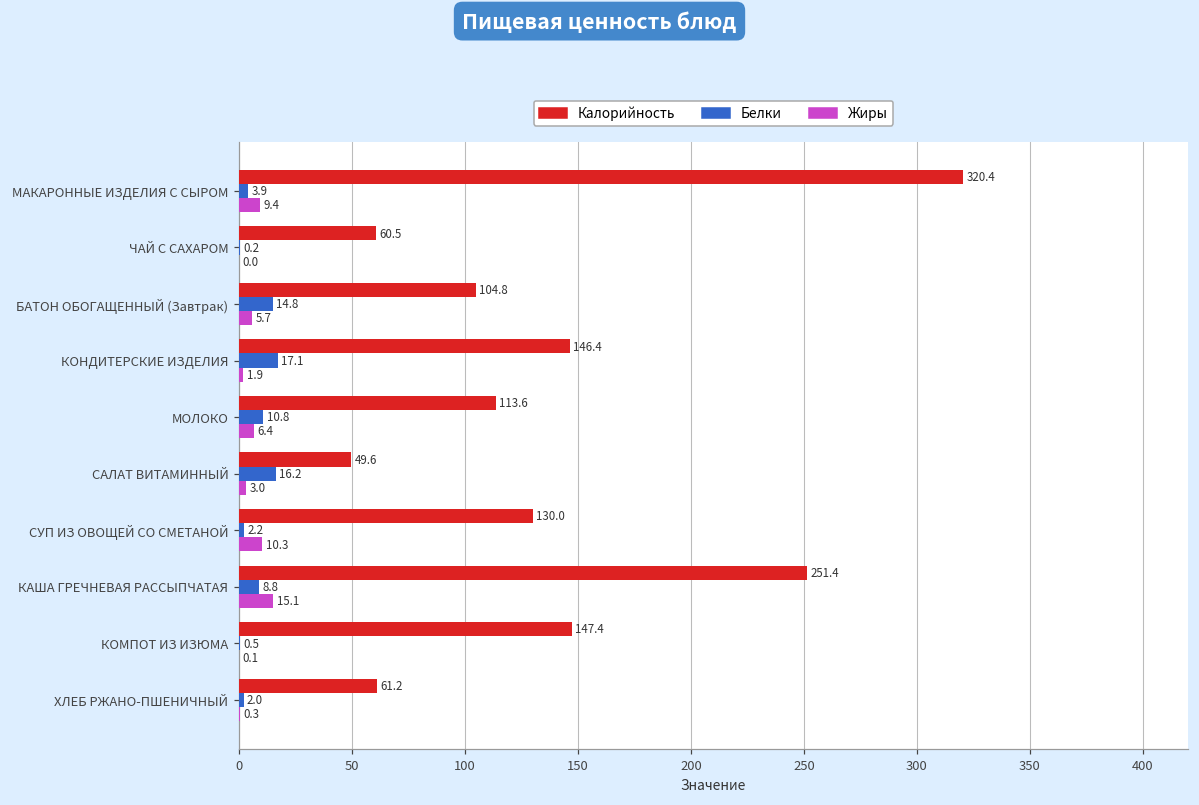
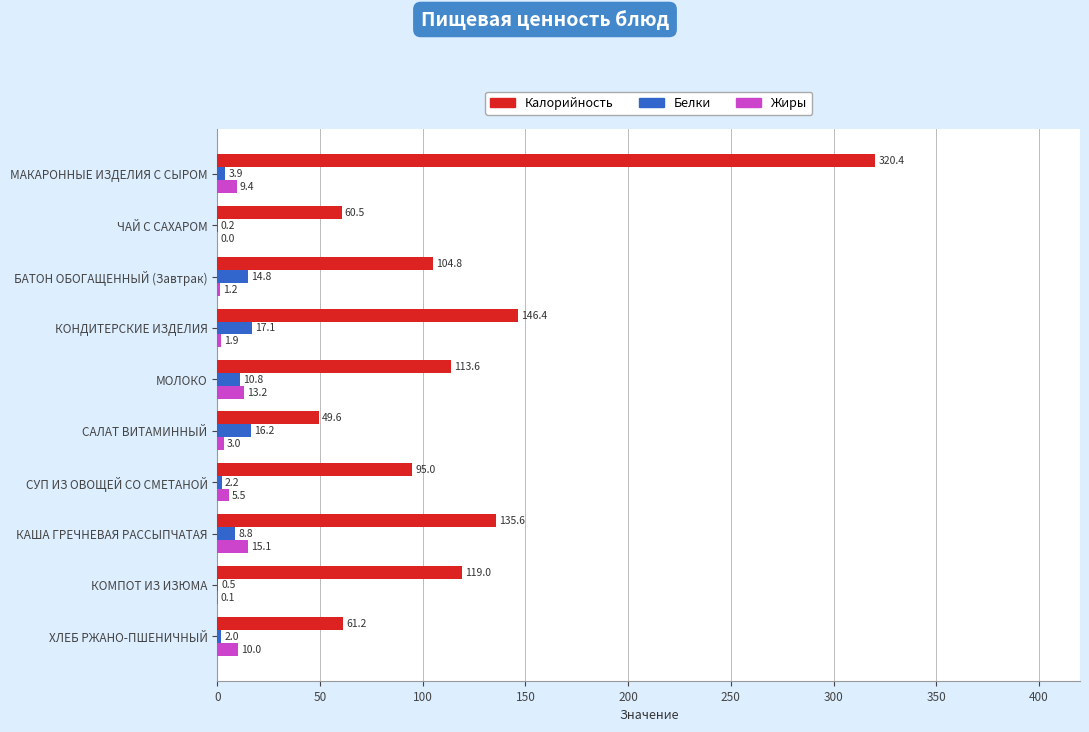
Жиры, БАТОН ОБОГАЩЕННЫЙ (Завтрак): 5.7 -> 1.2
Жиры, МОЛОКО: 6.4 -> 13.2
Калорийность, СУП ИЗ ОВОЩЕЙ СО СМЕТАНОЙ: 130.0 -> 95.0
Жиры, СУП ИЗ ОВОЩЕЙ СО СМЕТАНОЙ: 10.3 -> 5.5
Калорийность, КАША ГРЕЧНЕВАЯ РАССЫПЧАТАЯ: 251.4 -> 135.6
Калорийность, КОМПОТ ИЗ ИЗЮМА: 147.4 -> 119.0
Жиры, ХЛЕБ РЖАНО-ПШЕНИЧНЫЙ: 0.3 -> 10.0
